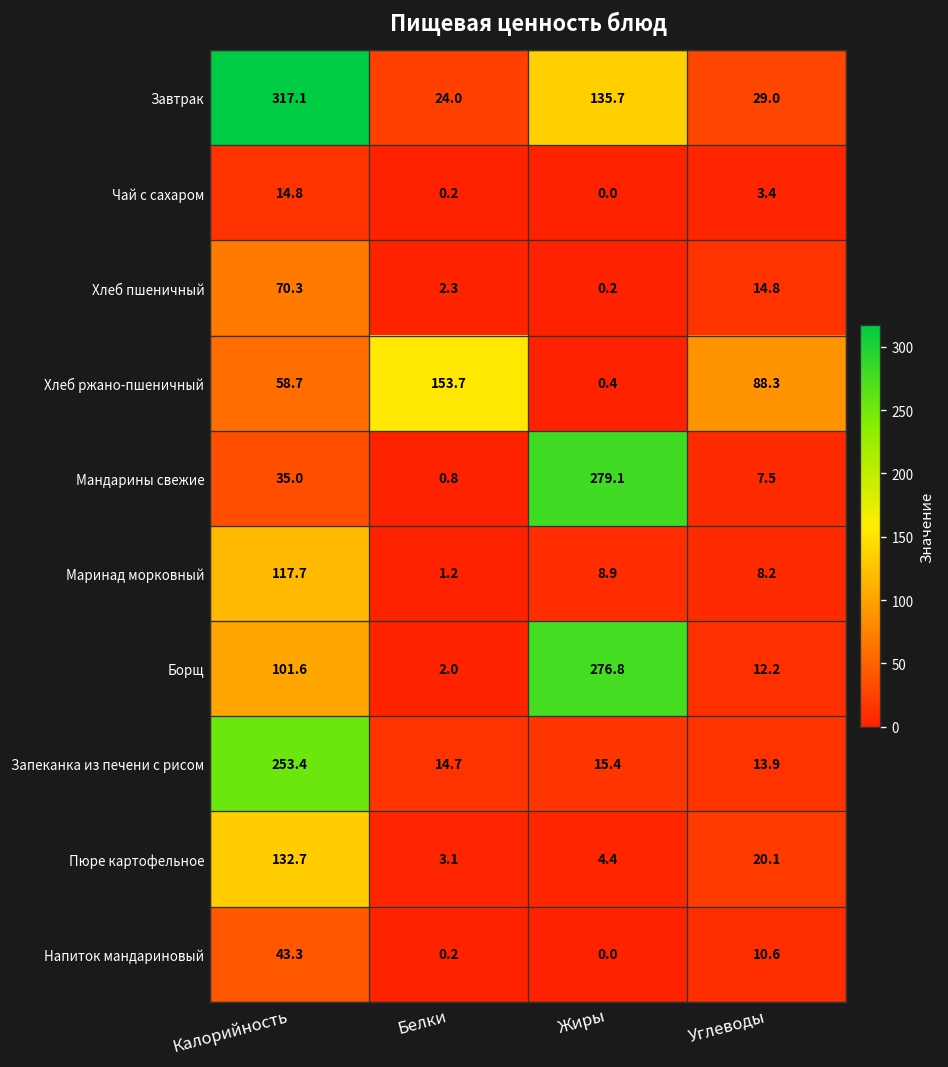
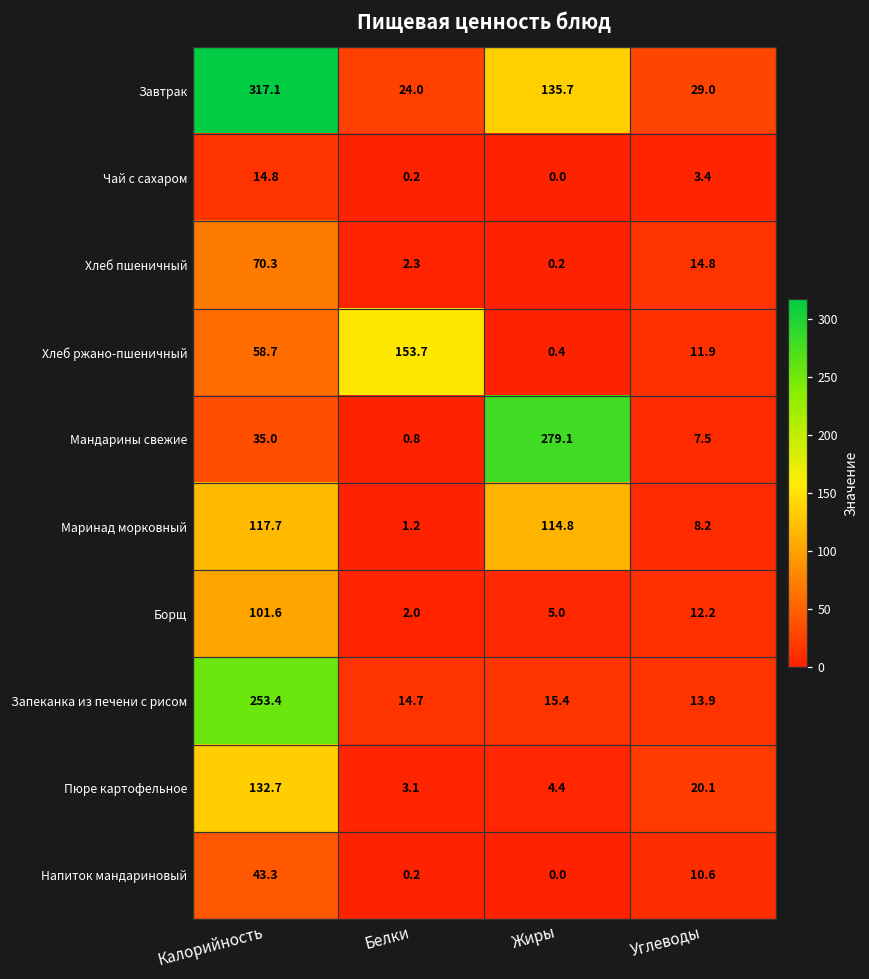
Хлеб ржано-пшеничный, Углеводы: 88.3 -> 11.9
Маринад морковный, Жиры: 8.9 -> 114.8
Борщ, Жиры: 276.8 -> 5.0
